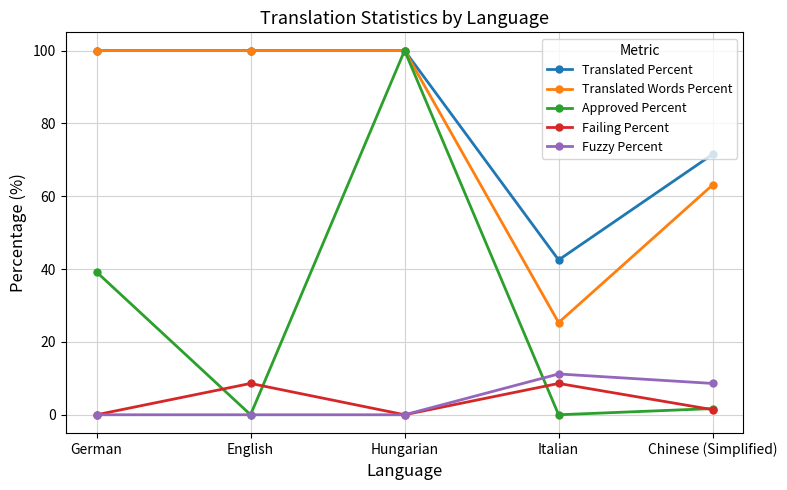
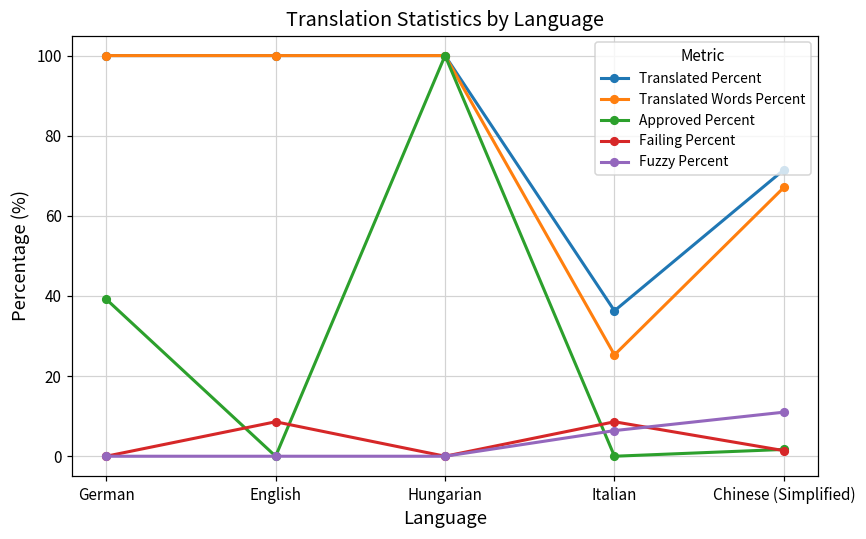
Translated Percent, Italian: 43 -> 36
Fuzzy Percent, Italian: 11 -> 6
Translated Words Percent, Chinese (Simplified): 63 -> 67
Fuzzy Percent, Chinese (Simplified): 9 -> 11
